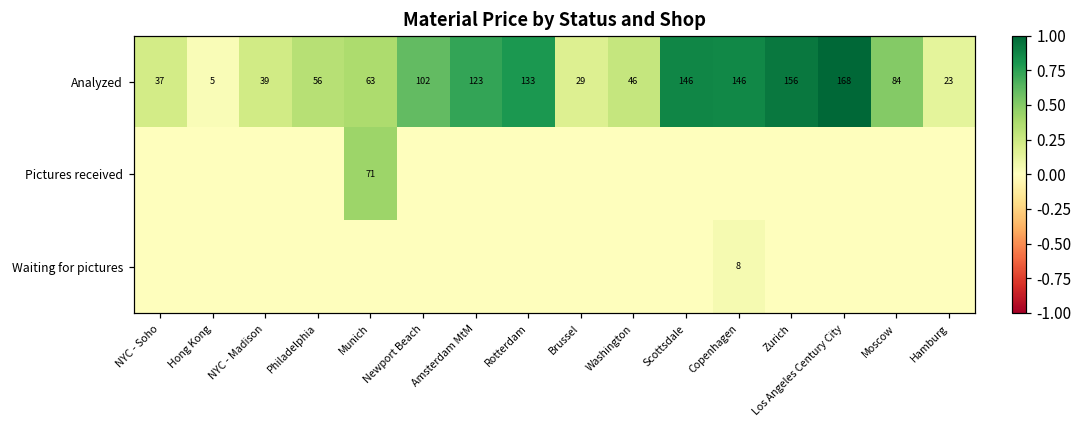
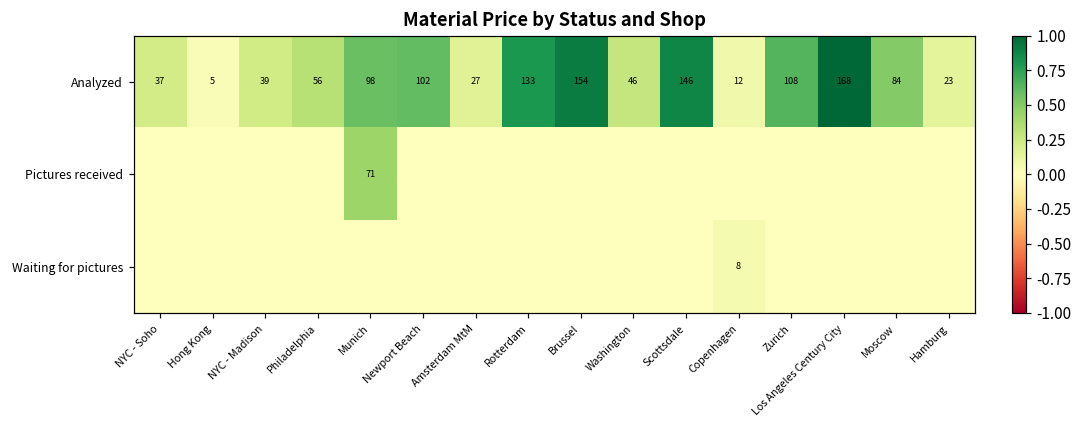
Analyzed, Munich: 63 -> 98
Analyzed, Amsterdam MtM: 123 -> 27
Analyzed, Brussel: 29 -> 154
Analyzed, Copenhagen: 146 -> 12
Analyzed, Zurich: 156 -> 108
